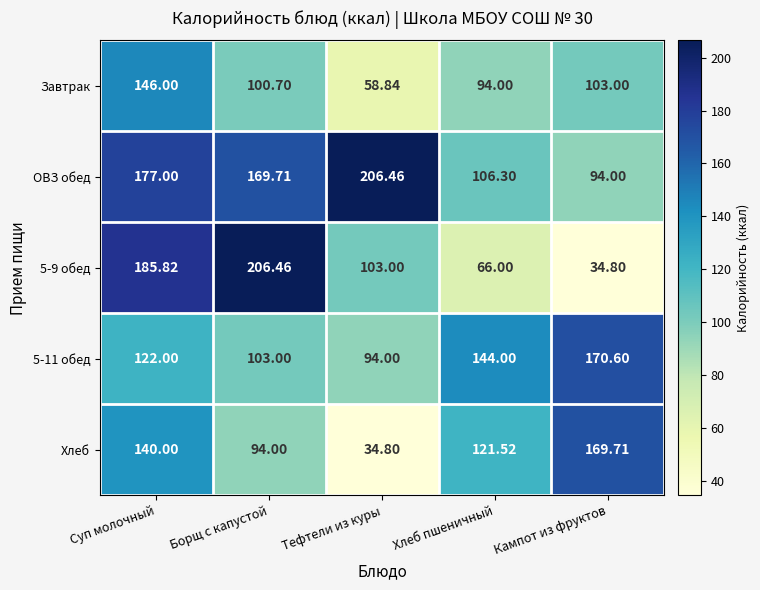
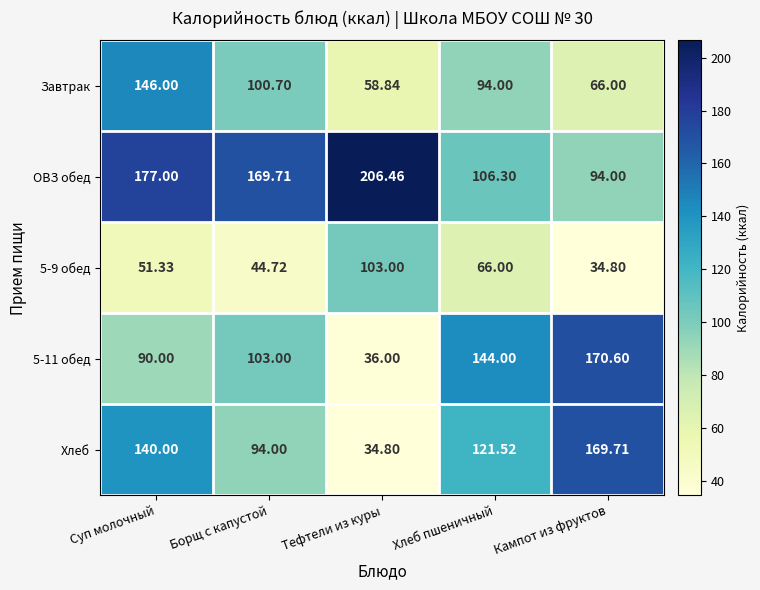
Завтрак, Кампот из фруктов: 103.00 -> 66.00
5-9 обед, Суп молочный: 185.82 -> 51.33
5-9 обед, Борщ с капустой: 206.46 -> 44.72
5-11 обед, Суп молочный: 122.00 -> 90.00
5-11 обед, Тефтели из куры: 94.00 -> 36.00
